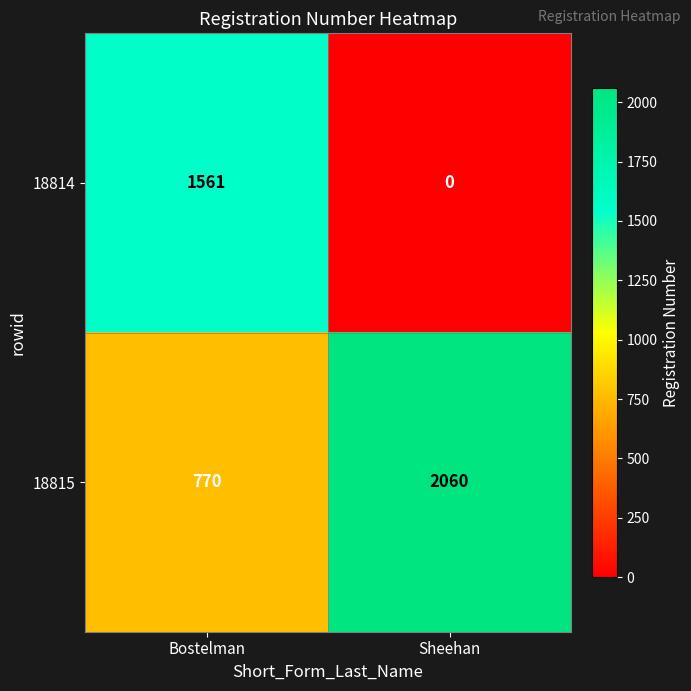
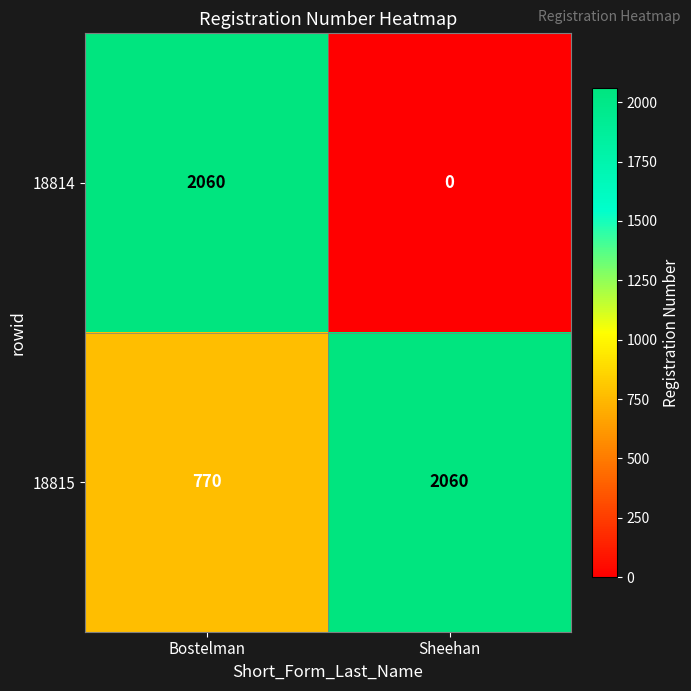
18814, Bostelman: 1561 -> 2060
